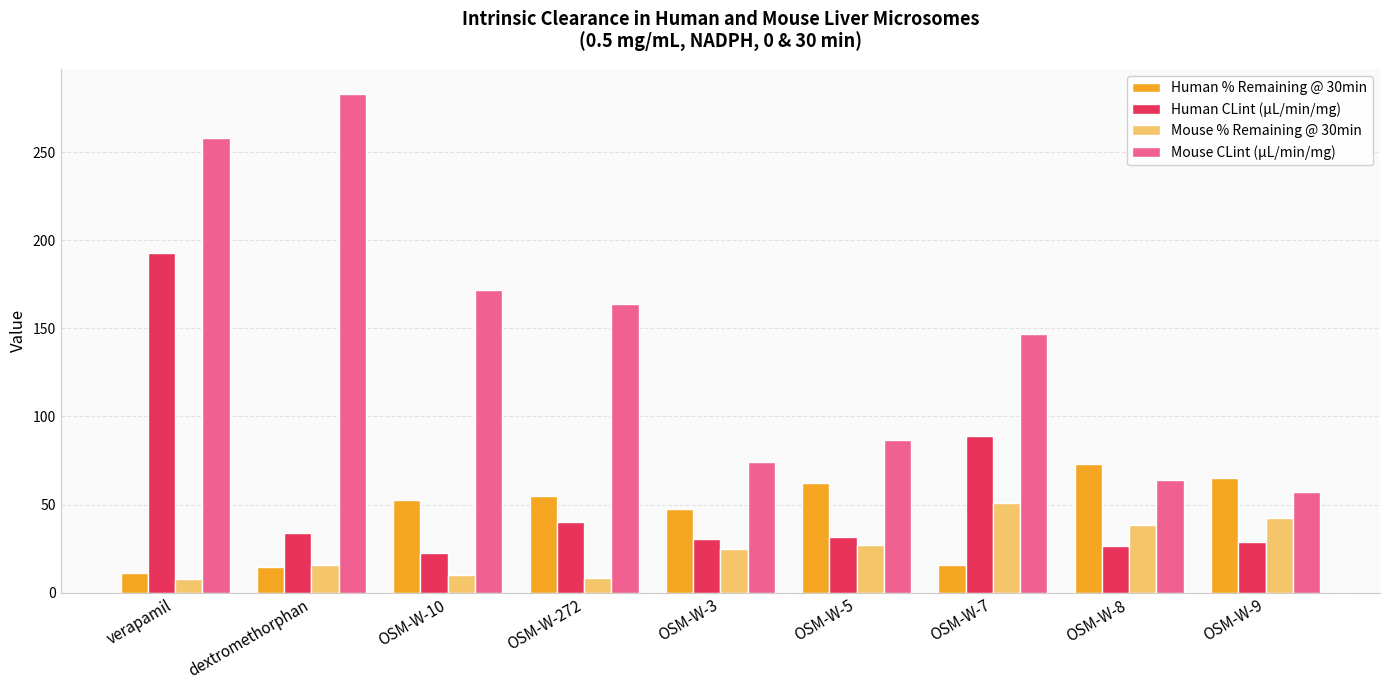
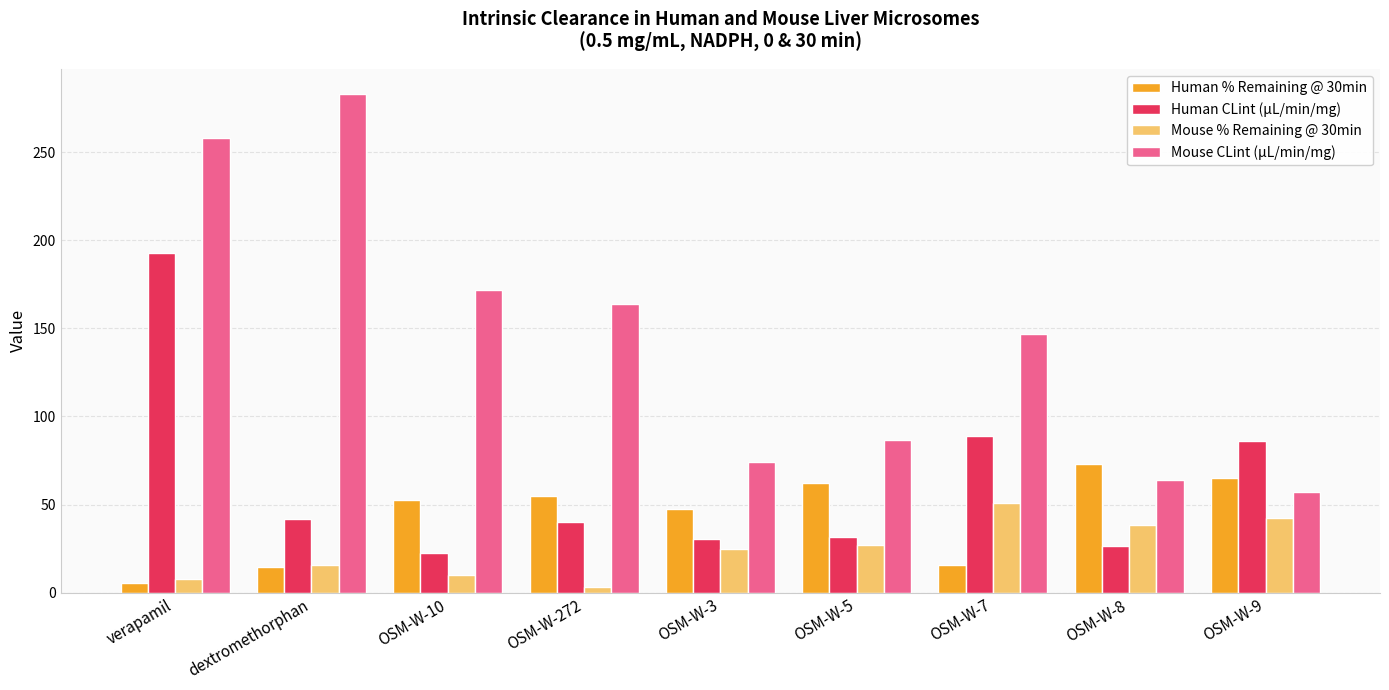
Human % Remaining @ 30min, verapamil: 11 -> 6
Human CLint (µL/min/mg), dextromethorphan: 34 -> 42
Mouse % Remaining @ 30min, OSM-W-272: 9 -> 3
Human CLint (µL/min/mg), OSM-W-9: 29 -> 86
